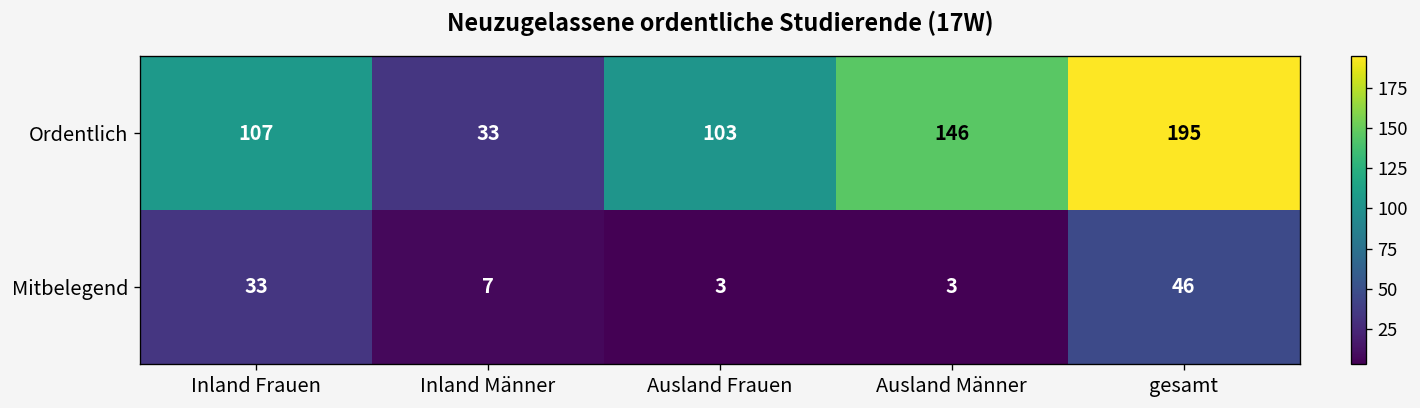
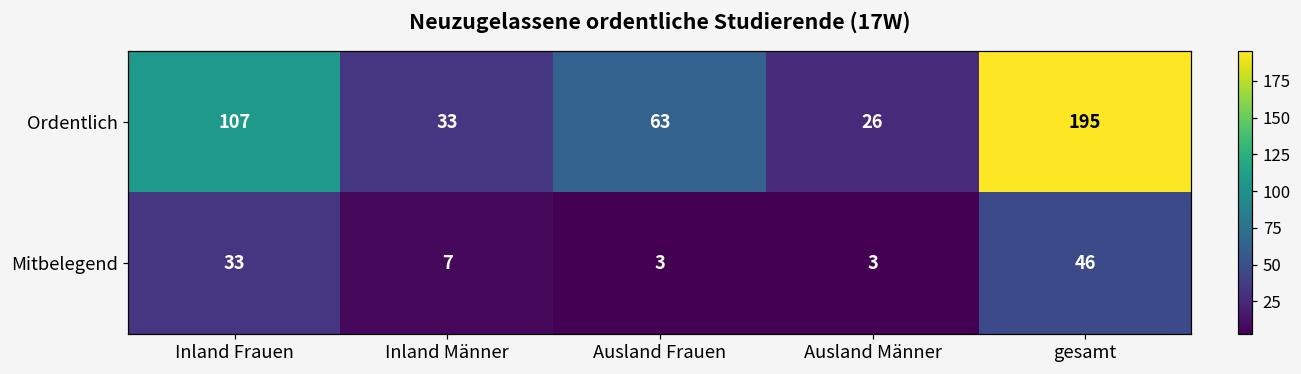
Ordentlich, Ausland Frauen: 103 -> 63
Ordentlich, Ausland Männer: 146 -> 26
